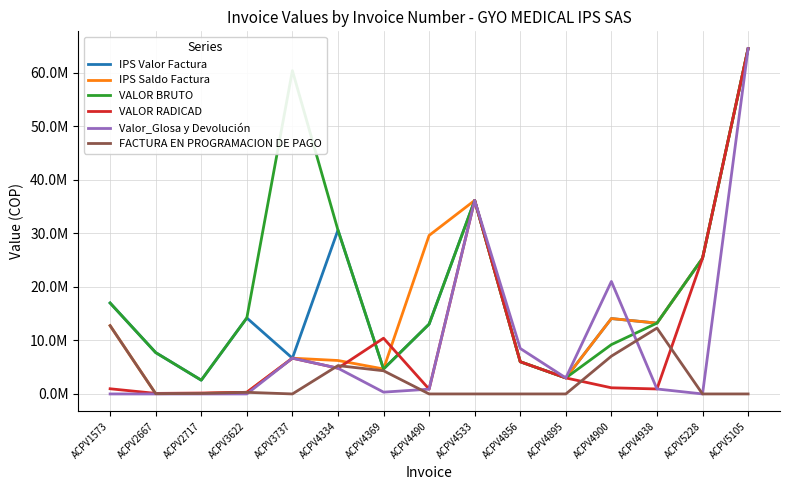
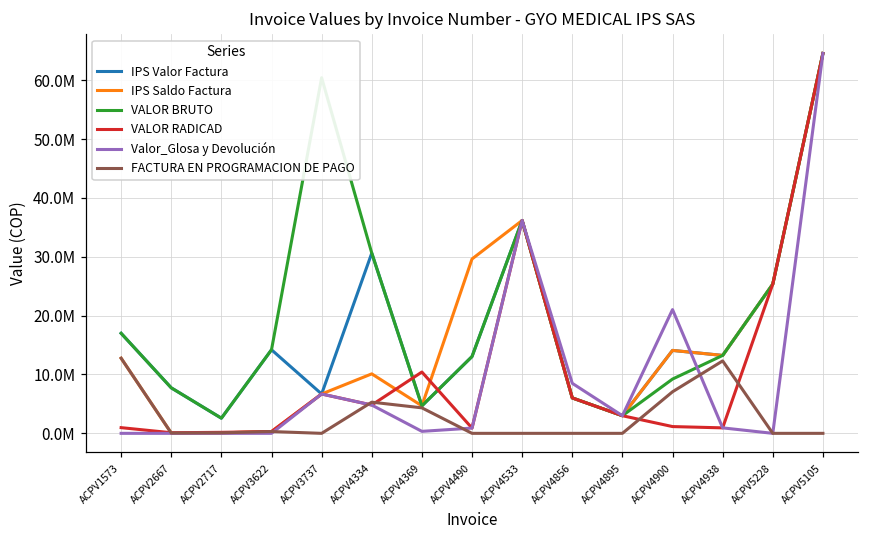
IPS Saldo Factura, ACPV4334: 6000000 -> 10000000
